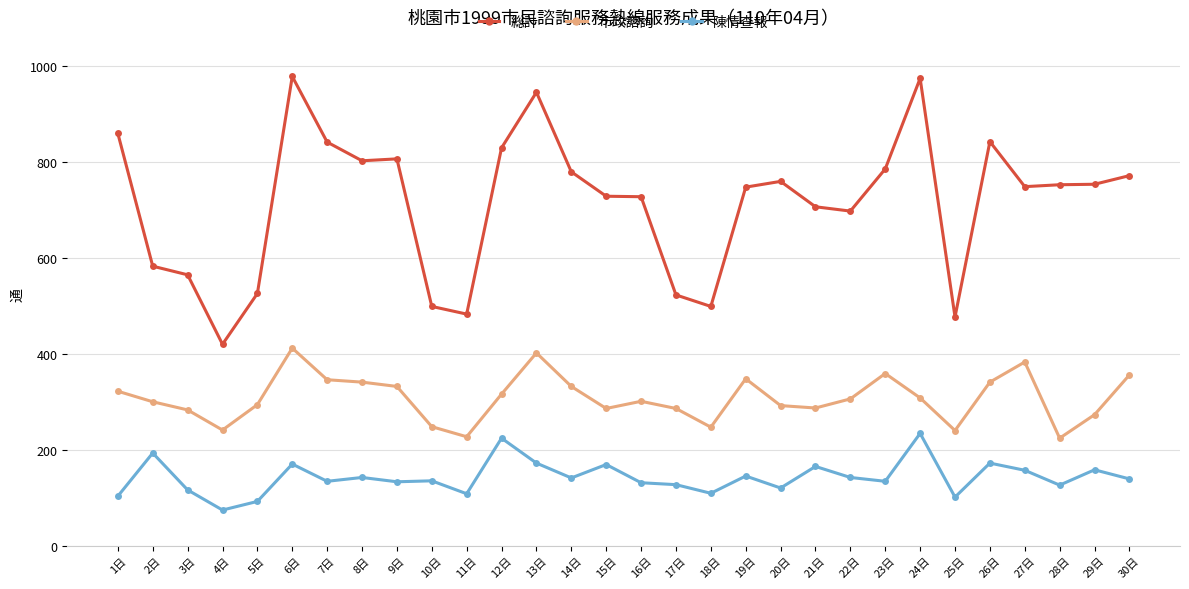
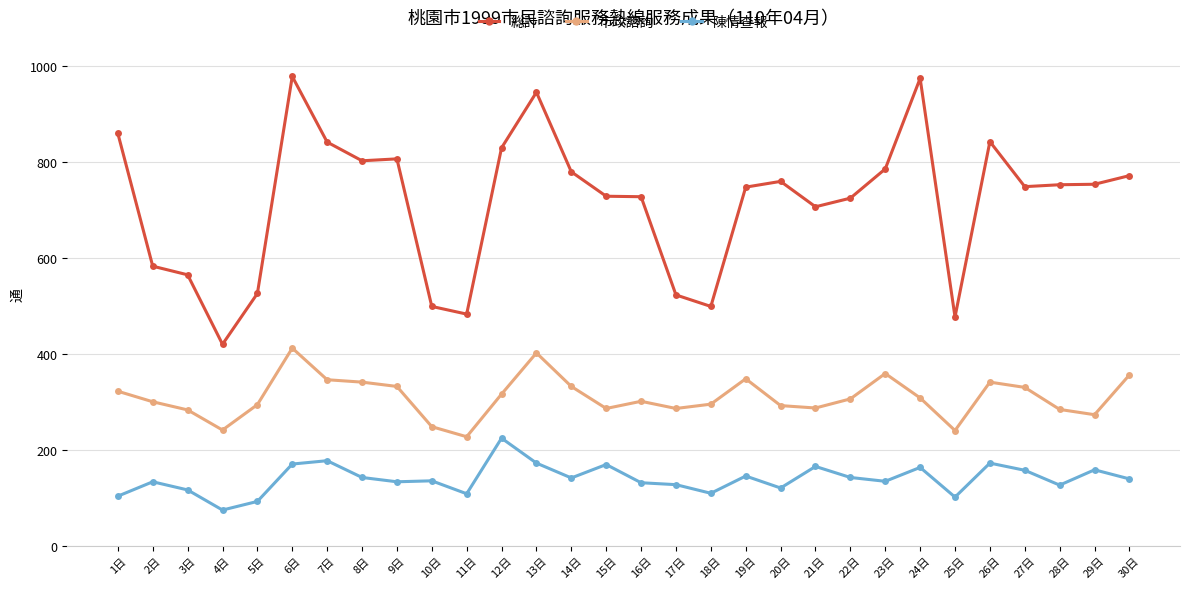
陳情查報, 2日: 190 -> 130
陳情查報, 7日: 130 -> 180
市政諮詢, 18日: 250 -> 300
総計, 22日: 700 -> 730
陳情查報, 24日: 230 -> 160
市政諮詢, 27日: 380 -> 330
市政諮詢, 28日: 220 -> 280
